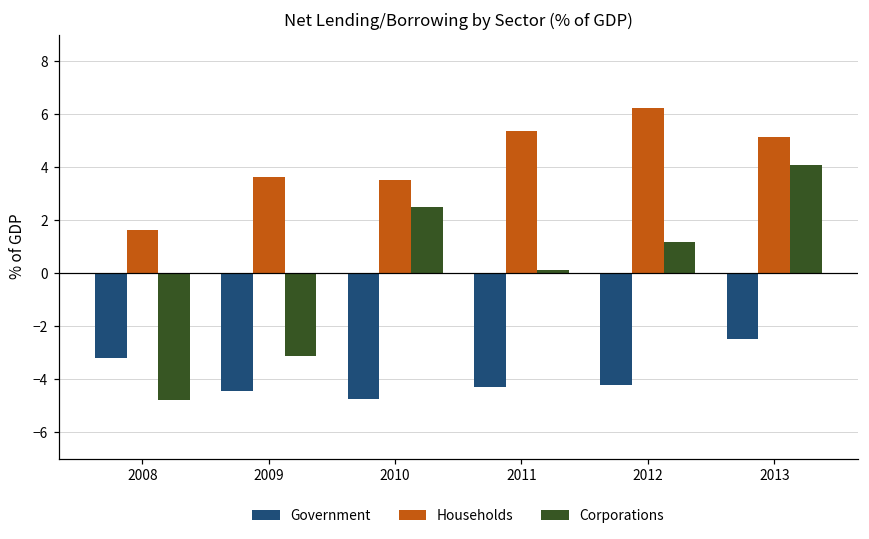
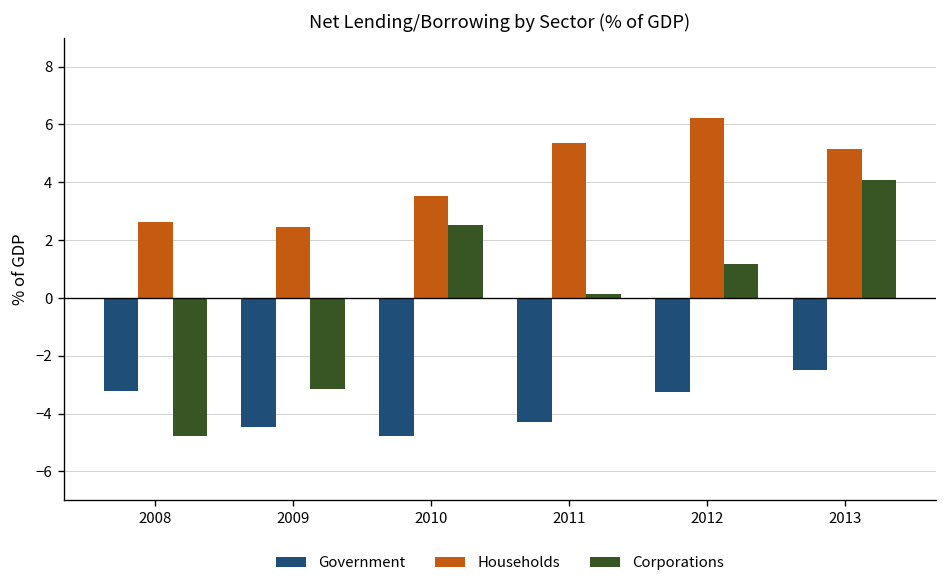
Households, 2008: 1.6 -> 2.6
Households, 2009: 3.6 -> 2.5
Government, 2012: -4.2 -> -3.3
